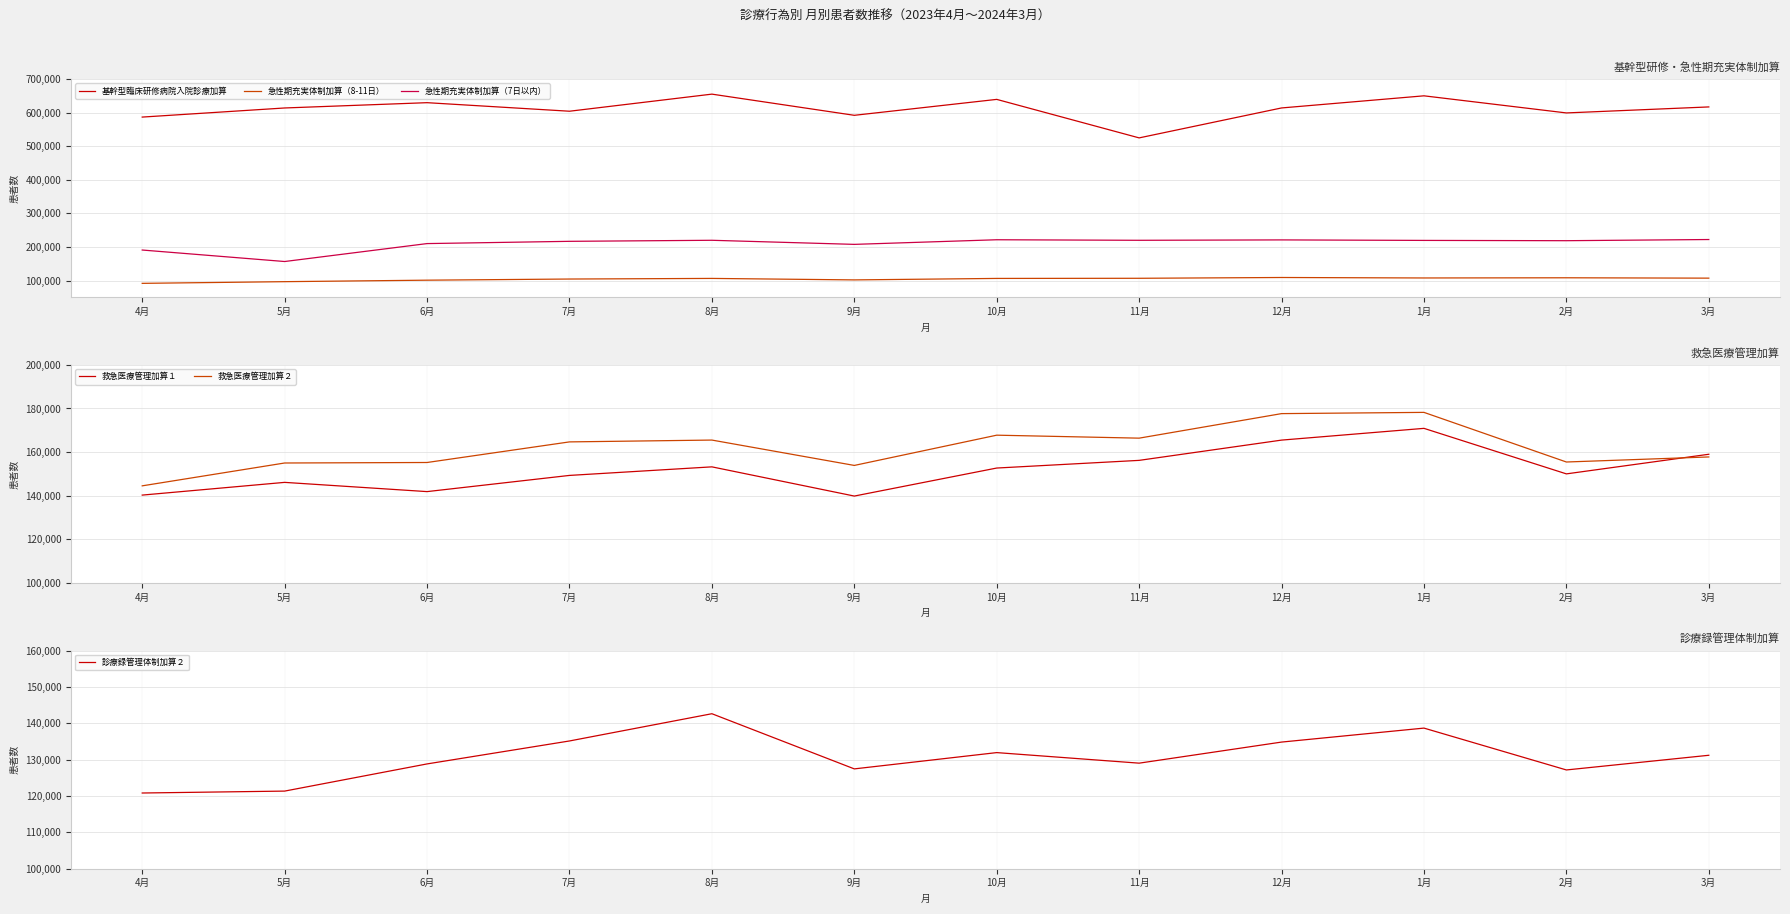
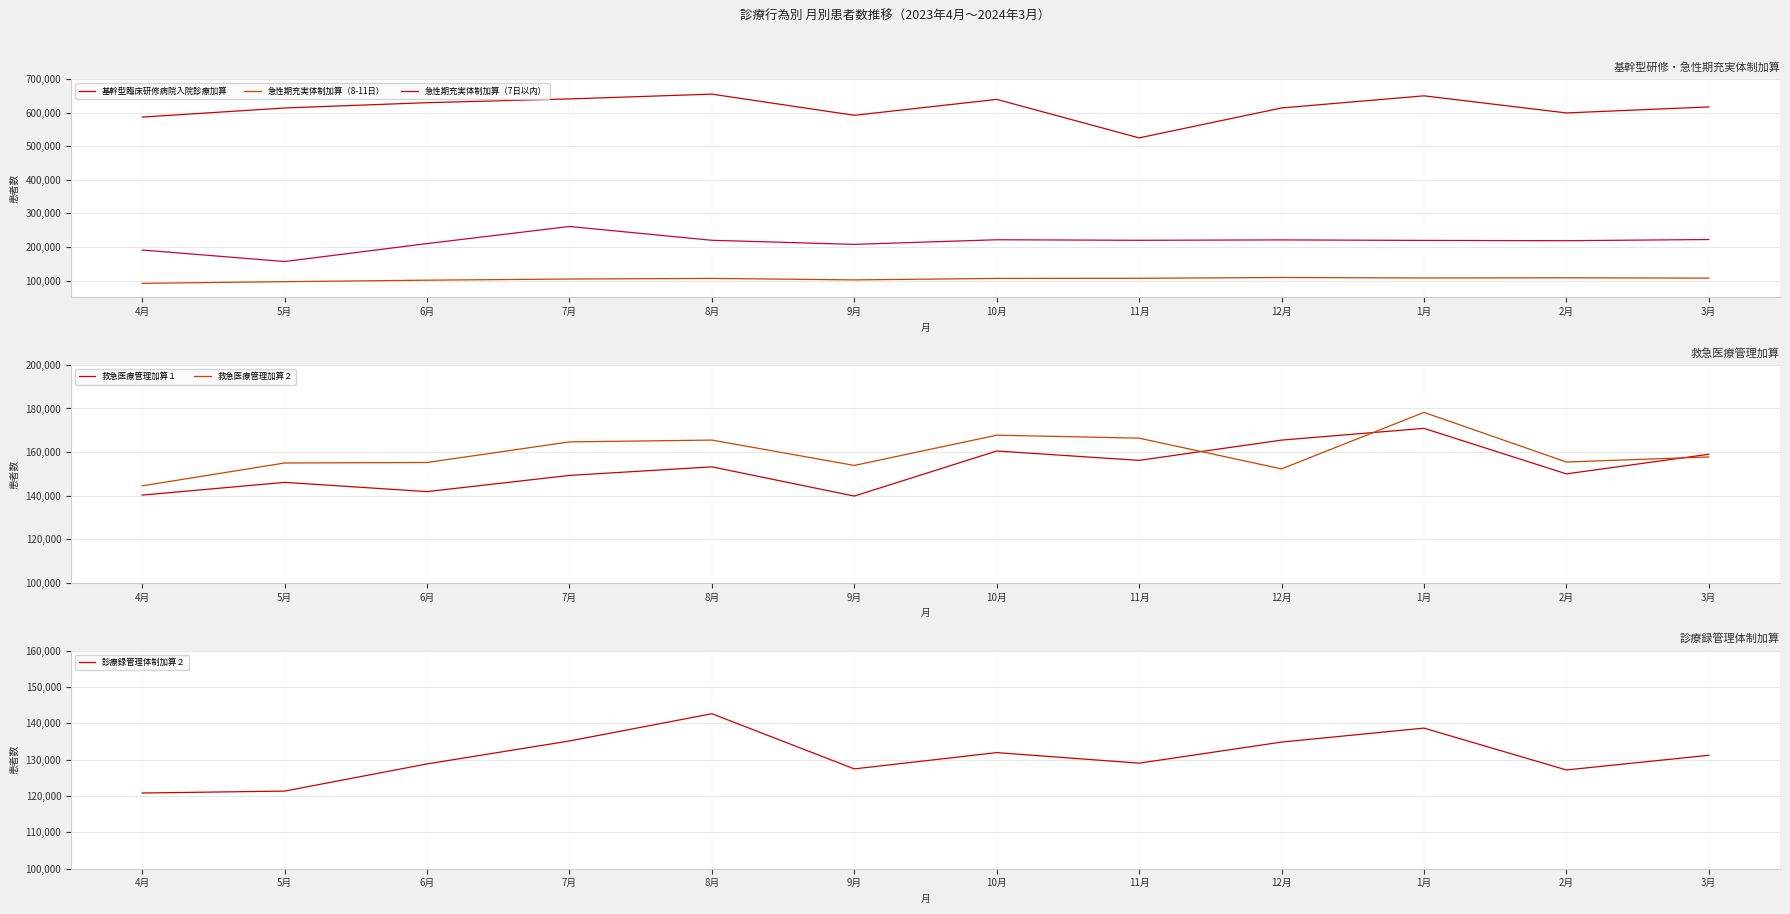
基幹型研修・急性期充実体制加算, 基幹型臨床研修病院入院診療加算, 7月: 600,000 -> 640,000
基幹型研修・急性期充実体制加算, 急性期充実体制加算（7日以内）, 7月: 220,000 -> 260,000
救急医療管理加算, 救急医療管理加算１, 10月: 153,000 -> 161,000
救急医療管理加算, 救急医療管理加算２, 12月: 178,000 -> 152,000
